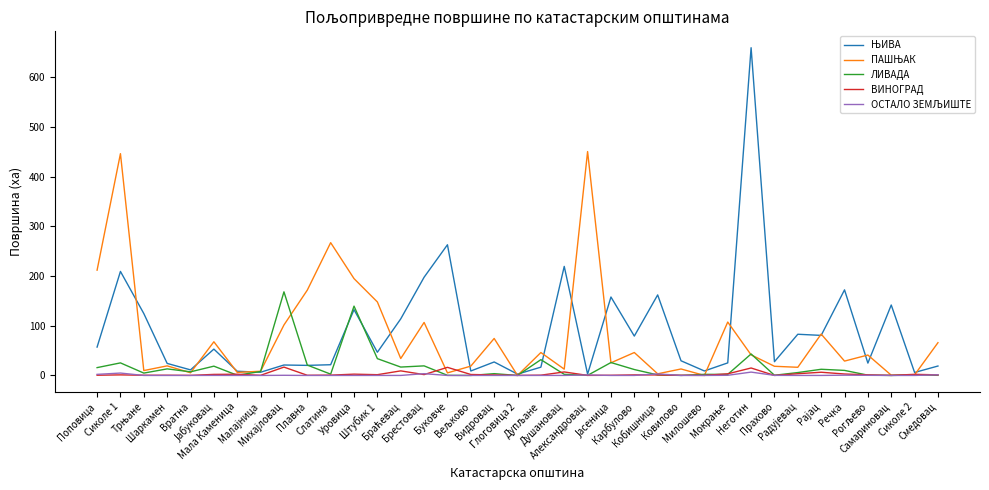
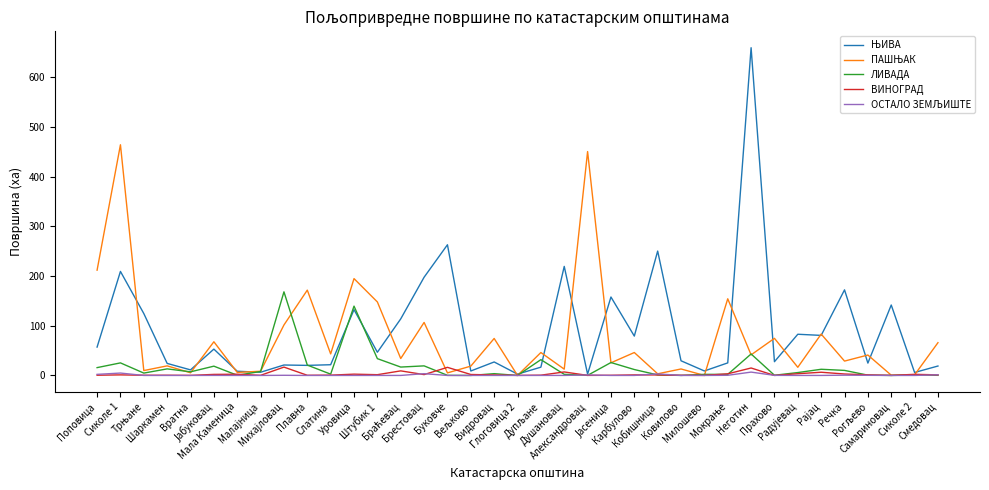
ПАШЊАК, Сиколе 1: 450 -> 460
ПАШЊАК, Слатина: 270 -> 40
ЊИВА, Кобишница: 160 -> 250
ПАШЊАК, Мокрање: 110 -> 150
ПАШЊАК, Прахово: 20 -> 70
